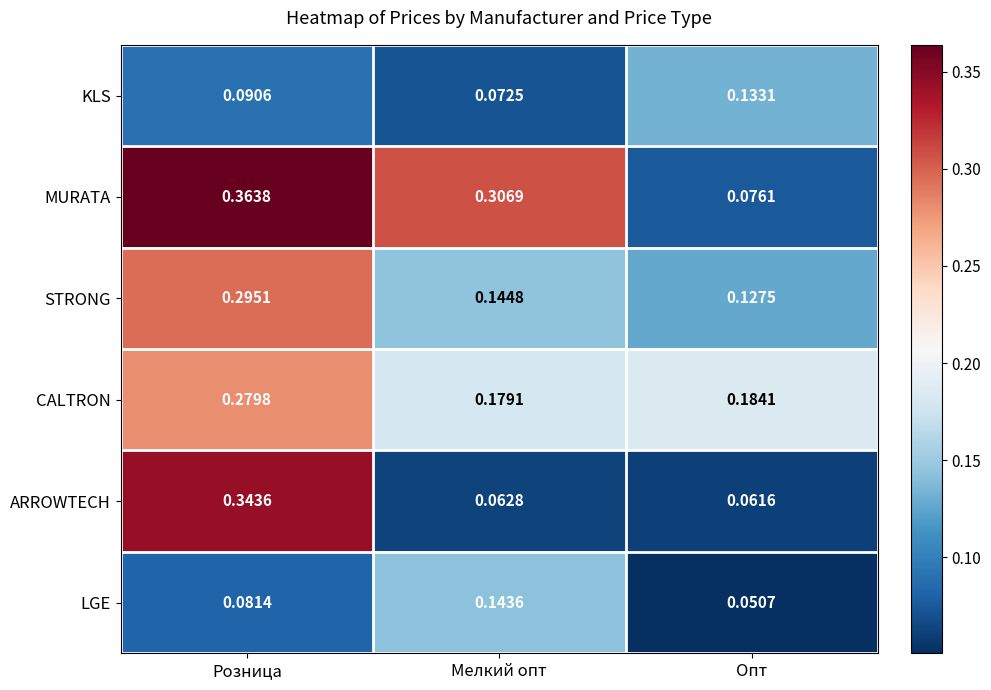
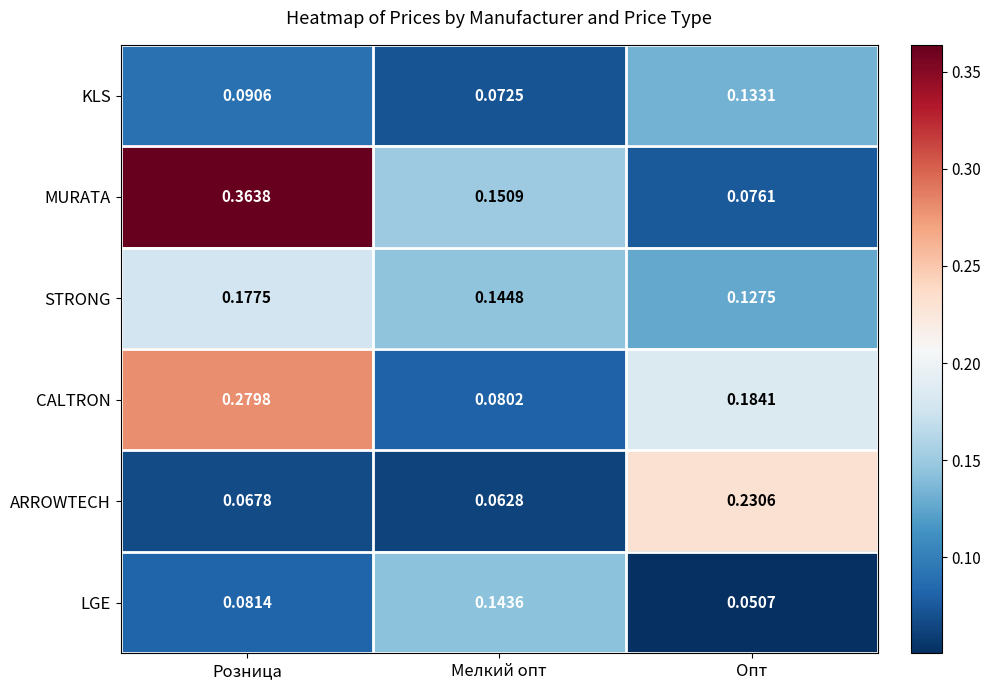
MURATA, Мелкий опт: 0.3069 -> 0.1509
STRONG, Розница: 0.2951 -> 0.1775
CALTRON, Мелкий опт: 0.1791 -> 0.0802
ARROWTECH, Розница: 0.3436 -> 0.0678
ARROWTECH, Опт: 0.0616 -> 0.2306
